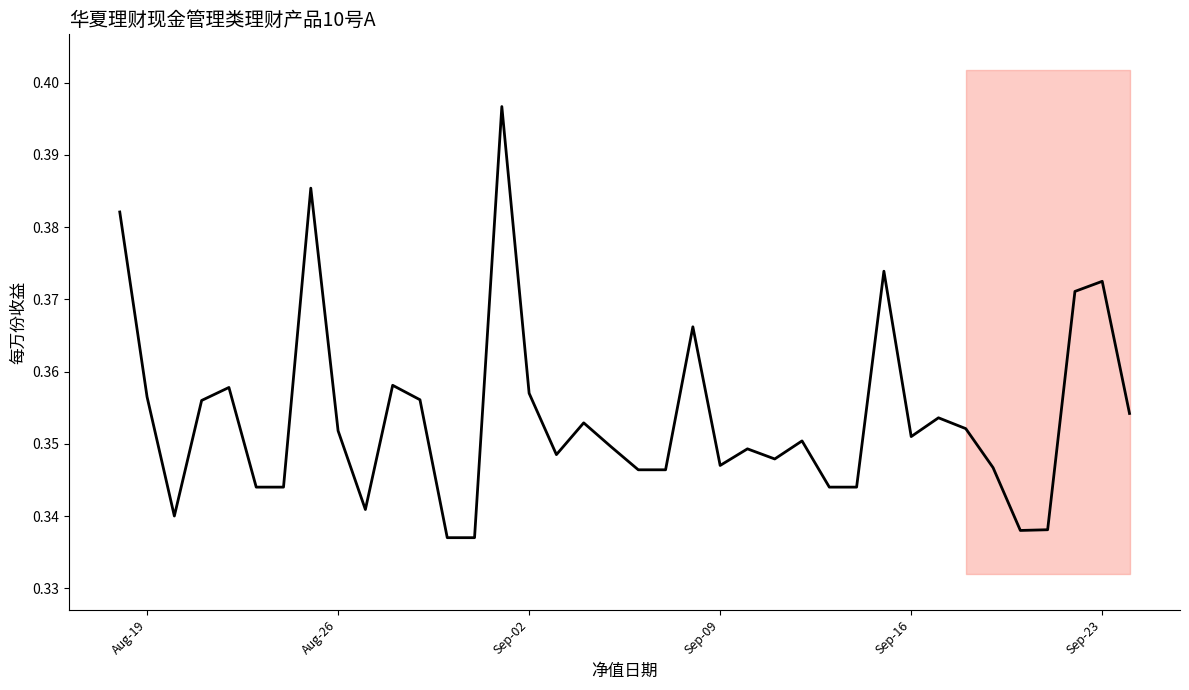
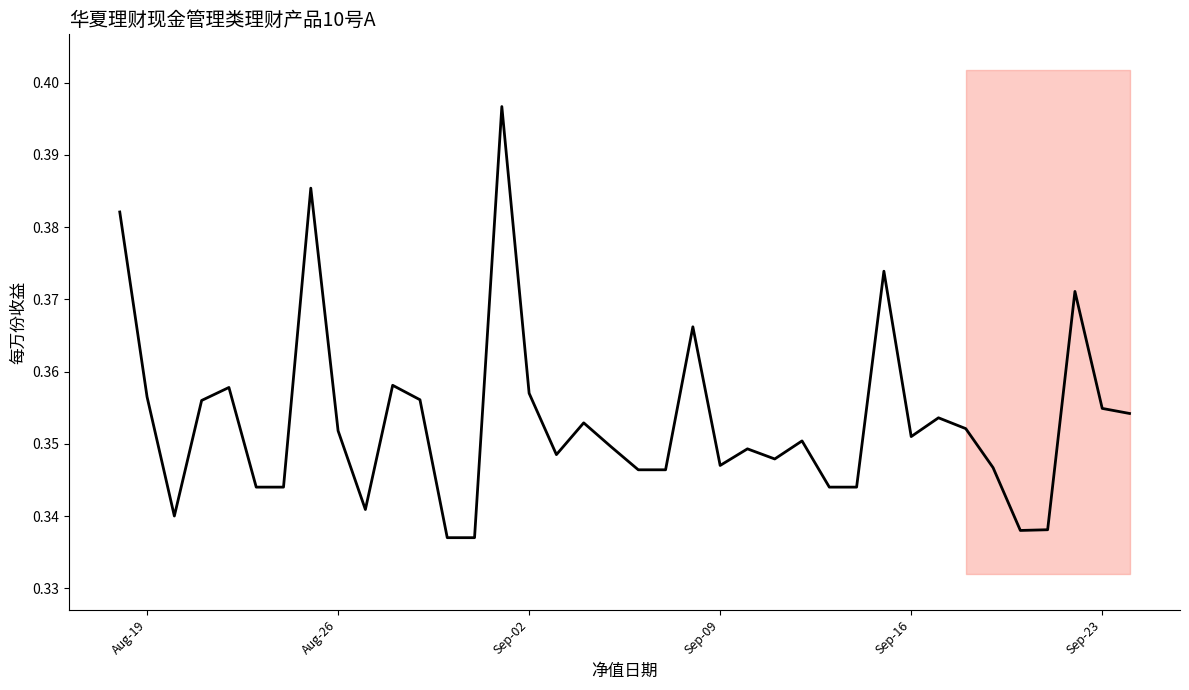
Sep-23: 0.373 -> 0.355
